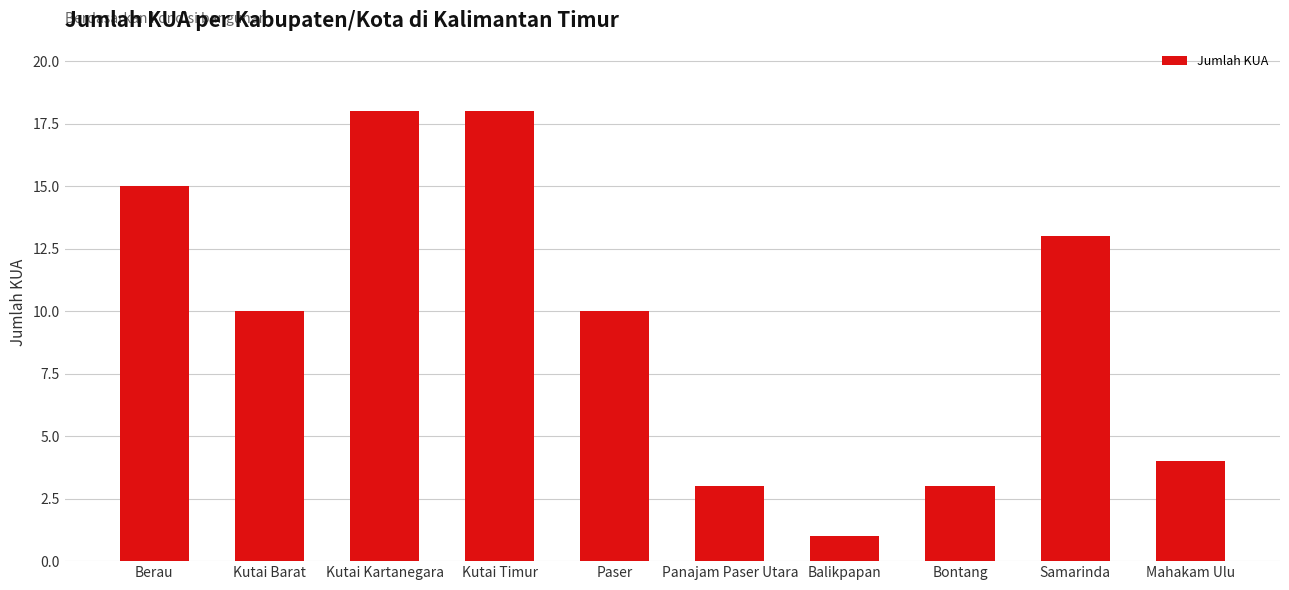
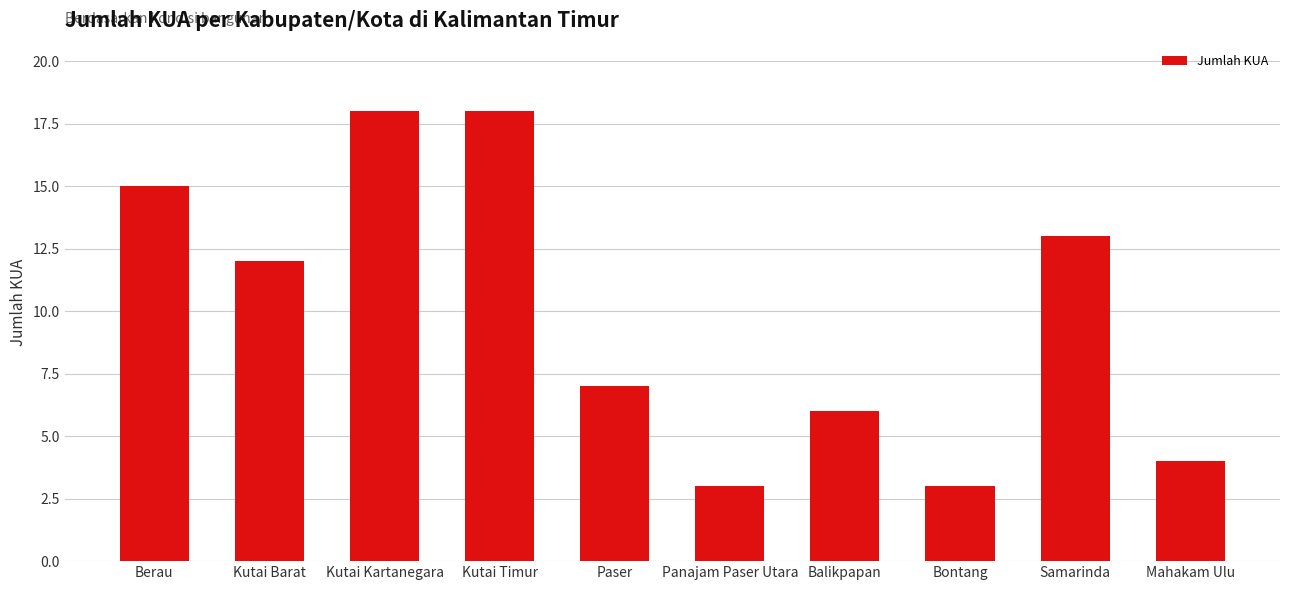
Kutai Barat: 10 -> 12
Paser: 10 -> 7
Balikpapan: 1 -> 6
